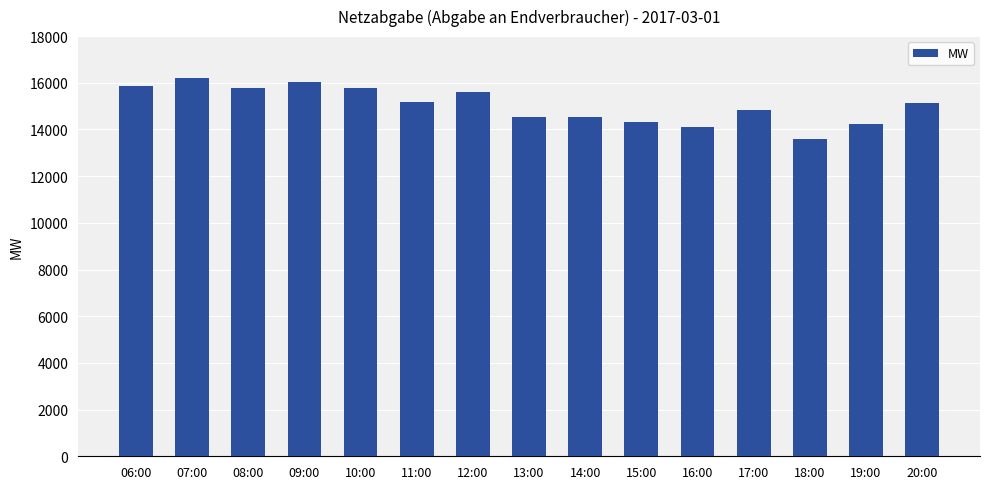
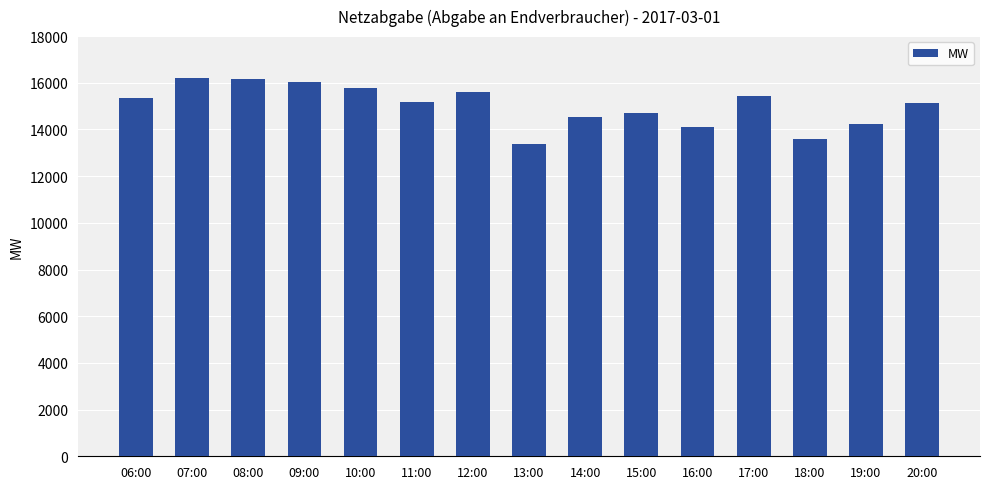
06:00: 15900 -> 15400
08:00: 15800 -> 16200
13:00: 14500 -> 13400
15:00: 14300 -> 14700
17:00: 14800 -> 15400
